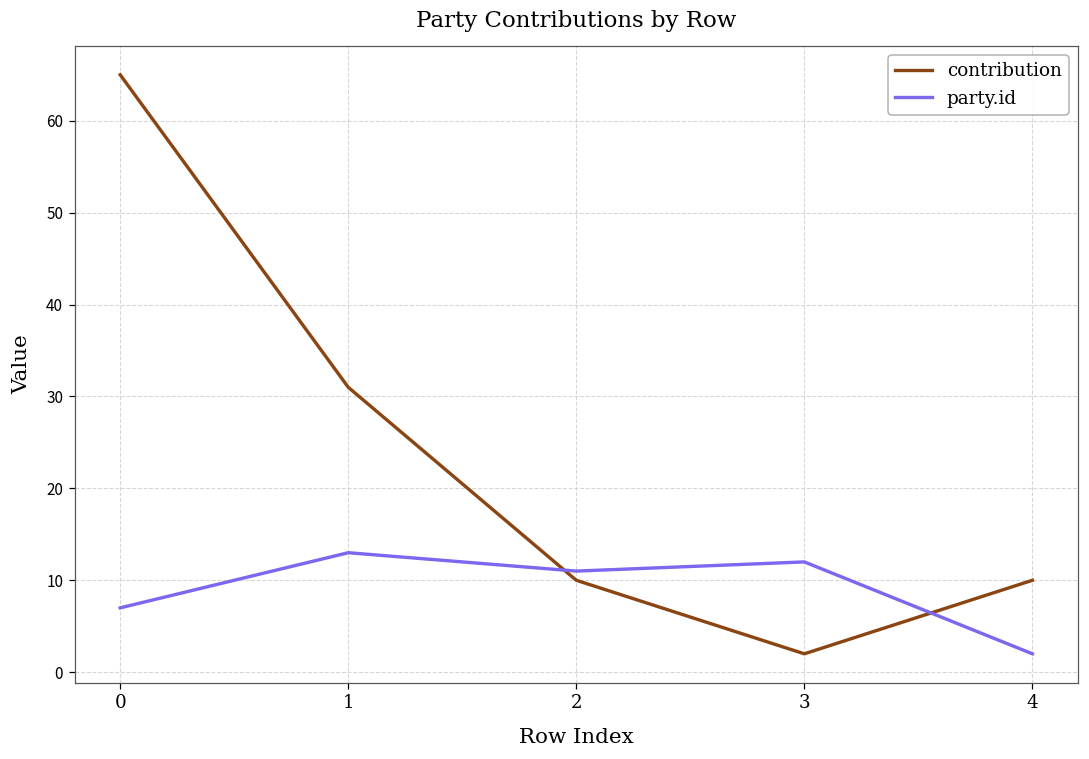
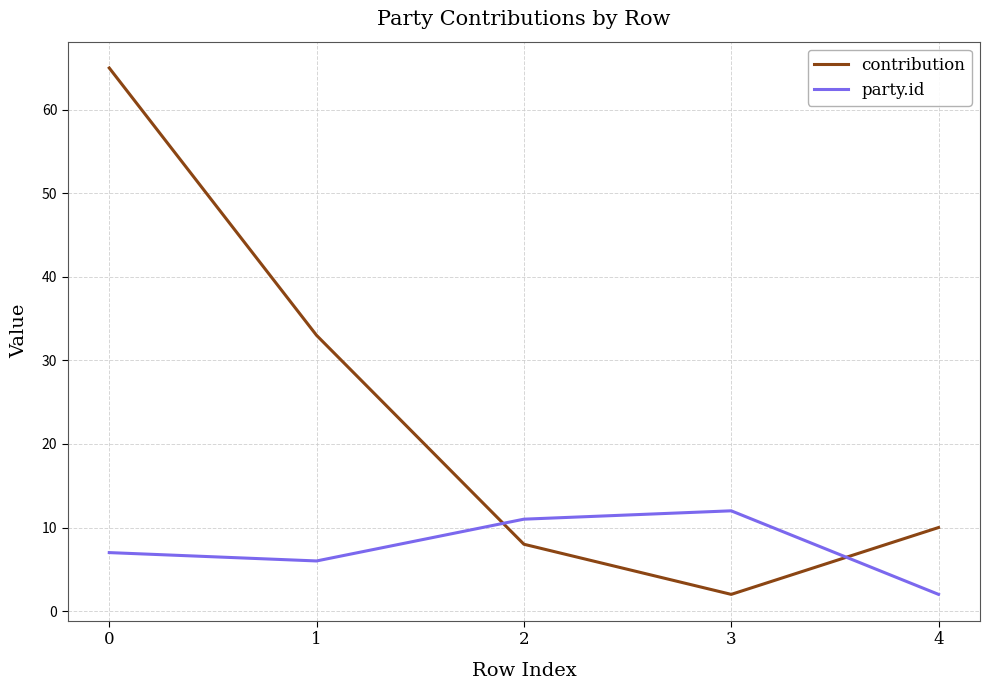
contribution, 1: 31 -> 33
party.id, 1: 13 -> 6
contribution, 2: 10 -> 8
